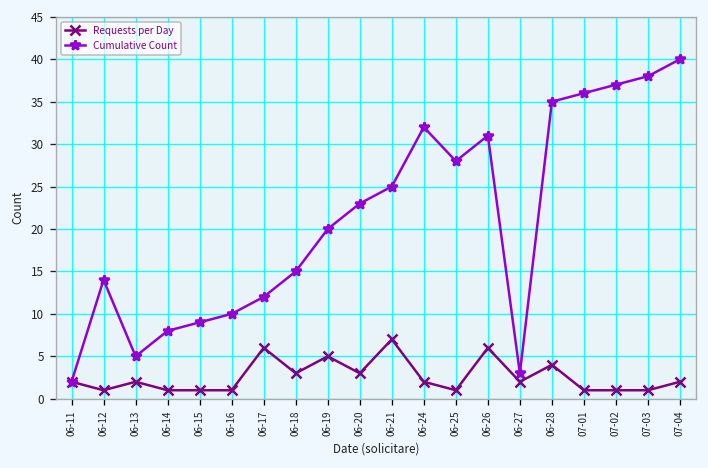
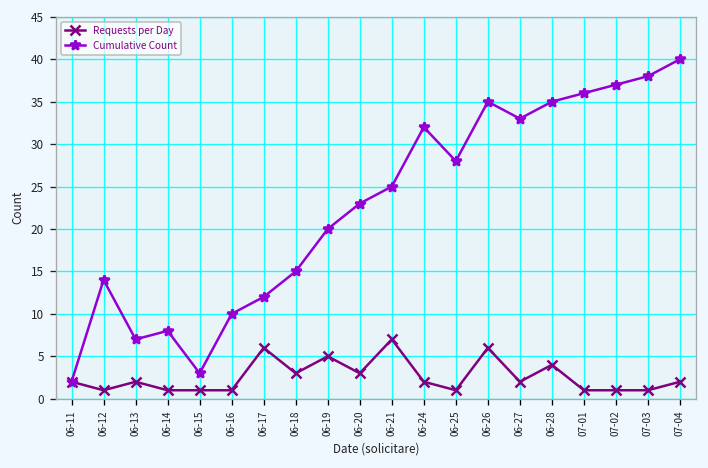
Cumulative Count, 06-13: 5 -> 7
Cumulative Count, 06-15: 9 -> 3
Cumulative Count, 06-26: 31 -> 35
Cumulative Count, 06-27: 3 -> 33
